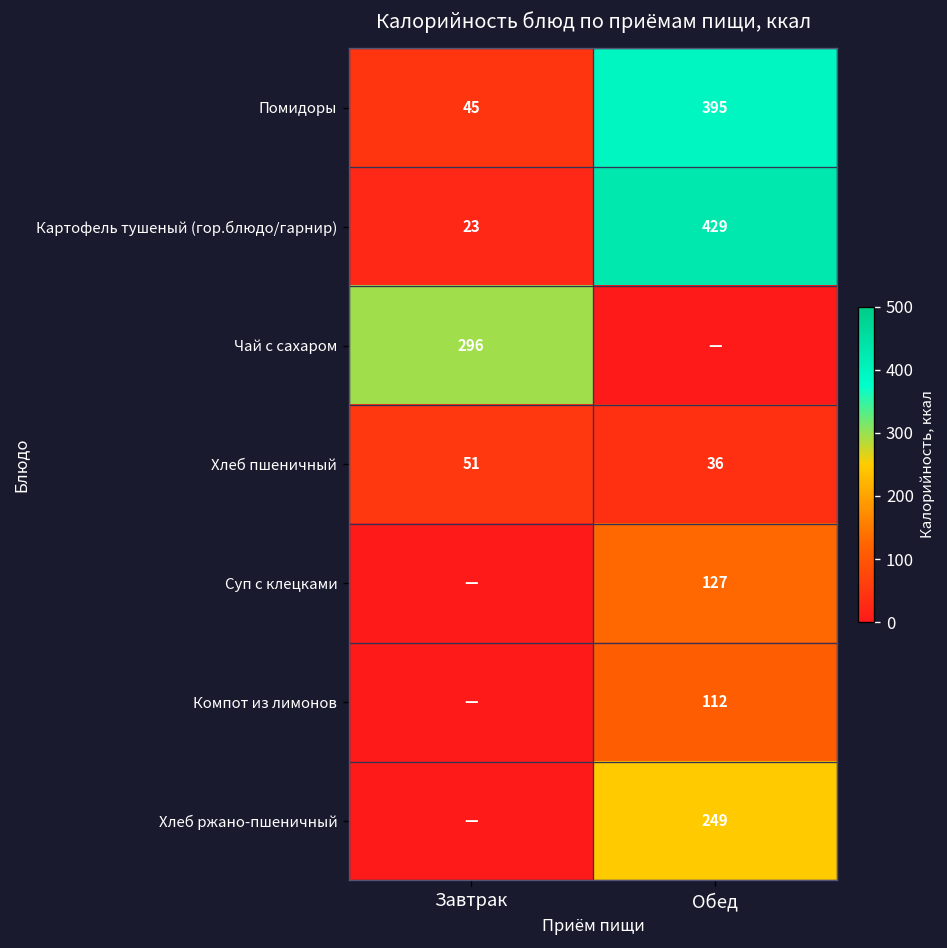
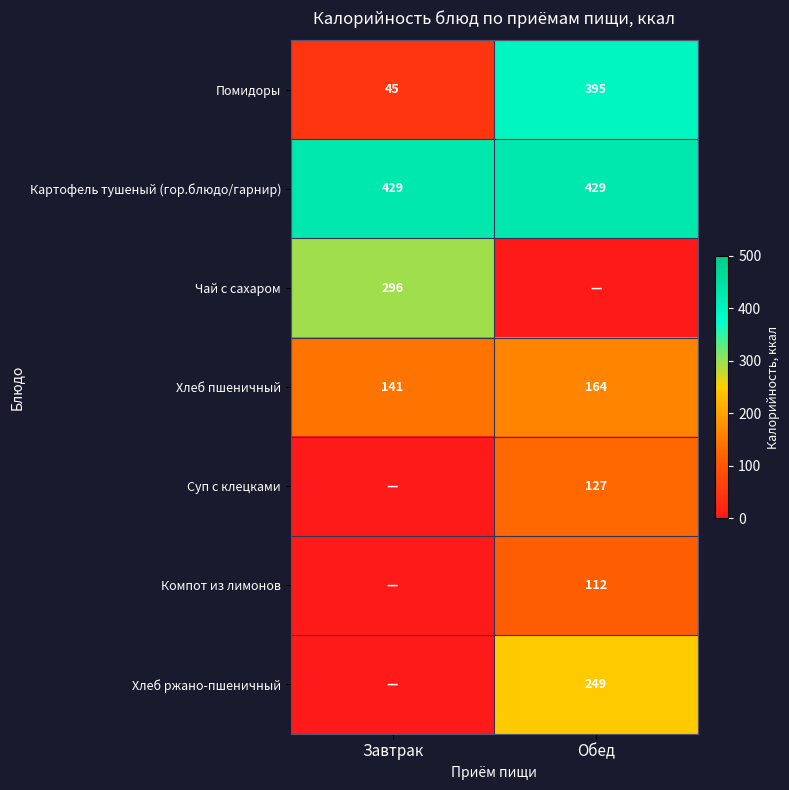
Картофель тушеный (гор.блюдо/гарнир), Завтрак: 23 -> 429
Хлеб пшеничный, Завтрак: 51 -> 141
Хлеб пшеничный, Обед: 36 -> 164
